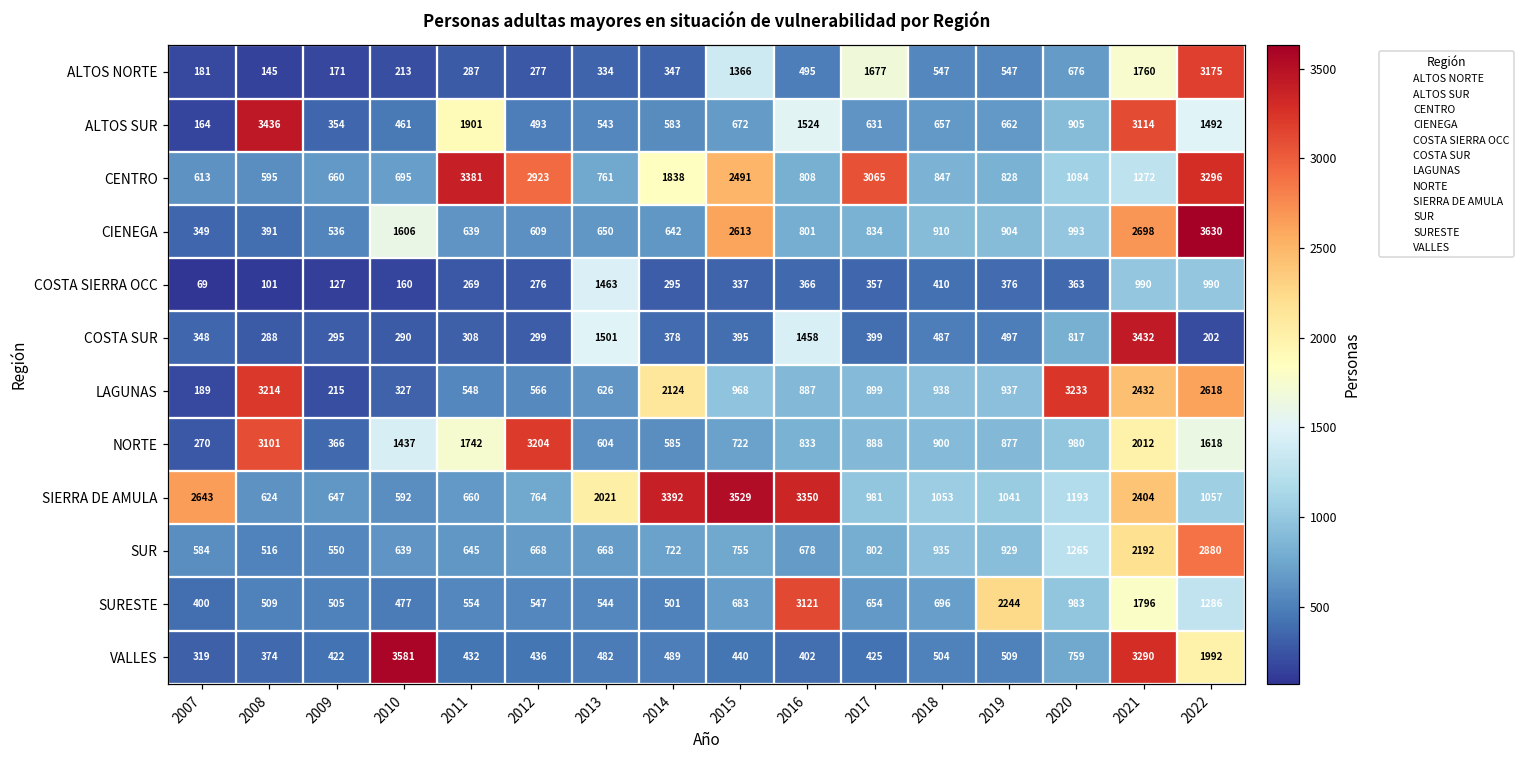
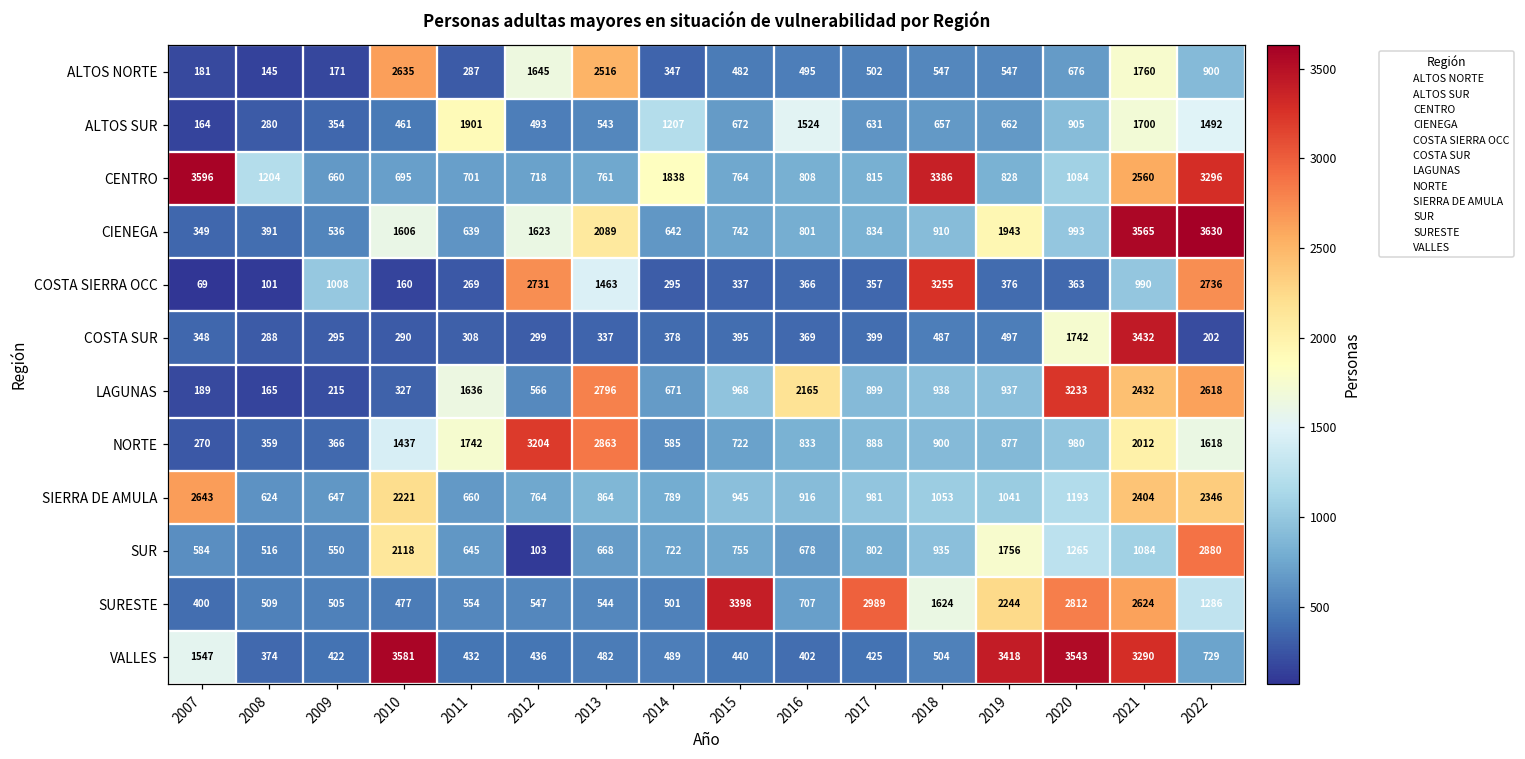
ALTOS NORTE, 2010: 213 -> 2635
ALTOS NORTE, 2012: 277 -> 1645
ALTOS NORTE, 2013: 334 -> 2516
ALTOS NORTE, 2015: 1366 -> 482
ALTOS NORTE, 2017: 1677 -> 502
ALTOS NORTE, 2022: 3175 -> 900
ALTOS SUR, 2008: 3436 -> 280
ALTOS SUR, 2014: 583 -> 1207
ALTOS SUR, 2021: 3114 -> 1700
CENTRO, 2007: 613 -> 3596
CENTRO, 2008: 595 -> 1204
CENTRO, 2011: 3381 -> 701
CENTRO, 2012: 2923 -> 718
CENTRO, 2015: 2491 -> 764
CENTRO, 2017: 3065 -> 815
CENTRO, 2018: 847 -> 3386
CENTRO, 2021: 1272 -> 2560
CIENEGA, 2012: 609 -> 1623
CIENEGA, 2013: 650 -> 2089
CIENEGA, 2015: 2613 -> 742
CIENEGA, 2019: 904 -> 1943
CIENEGA, 2021: 2698 -> 3565
COSTA SIERRA OCC, 2009: 127 -> 1008
COSTA SIERRA OCC, 2012: 276 -> 2731
COSTA SIERRA OCC, 2018: 410 -> 3255
COSTA SIERRA OCC, 2022: 990 -> 2736
COSTA SUR, 2013: 1501 -> 337
COSTA SUR, 2016: 1458 -> 369
COSTA SUR, 2020: 817 -> 1742
LAGUNAS, 2008: 3214 -> 165
LAGUNAS, 2011: 548 -> 1636
LAGUNAS, 2013: 626 -> 2796
LAGUNAS, 2014: 2124 -> 671
LAGUNAS, 2016: 887 -> 2165
NORTE, 2008: 3101 -> 359
NORTE, 2013: 604 -> 2863
SIERRA DE AMULA, 2010: 592 -> 2221
SIERRA DE AMULA, 2013: 2021 -> 864
SIERRA DE AMULA, 2014: 3392 -> 789
SIERRA DE AMULA, 2015: 3529 -> 945
SIERRA DE AMULA, 2016: 3350 -> 916
SIERRA DE AMULA, 2022: 1057 -> 2346
SUR, 2010: 639 -> 2118
SUR, 2012: 668 -> 103
SUR, 2019: 929 -> 1756
SUR, 2021: 2192 -> 1084
SURESTE, 2015: 683 -> 3398
SURESTE, 2016: 3121 -> 707
SURESTE, 2017: 654 -> 2989
SURESTE, 2018: 696 -> 1624
SURESTE, 2020: 983 -> 2812
SURESTE, 2021: 1796 -> 2624
VALLES, 2007: 319 -> 1547
VALLES, 2019: 509 -> 3418
VALLES, 2020: 759 -> 3543
VALLES, 2022: 1992 -> 729
